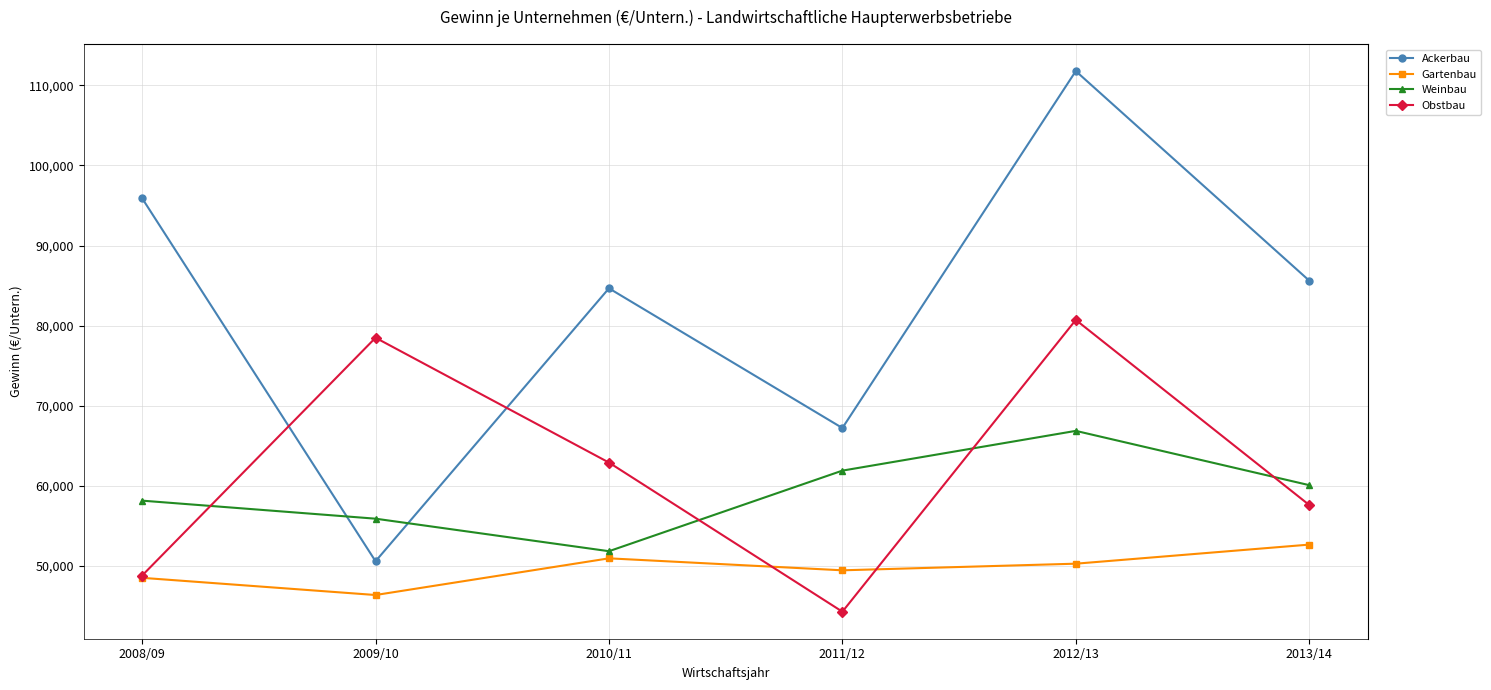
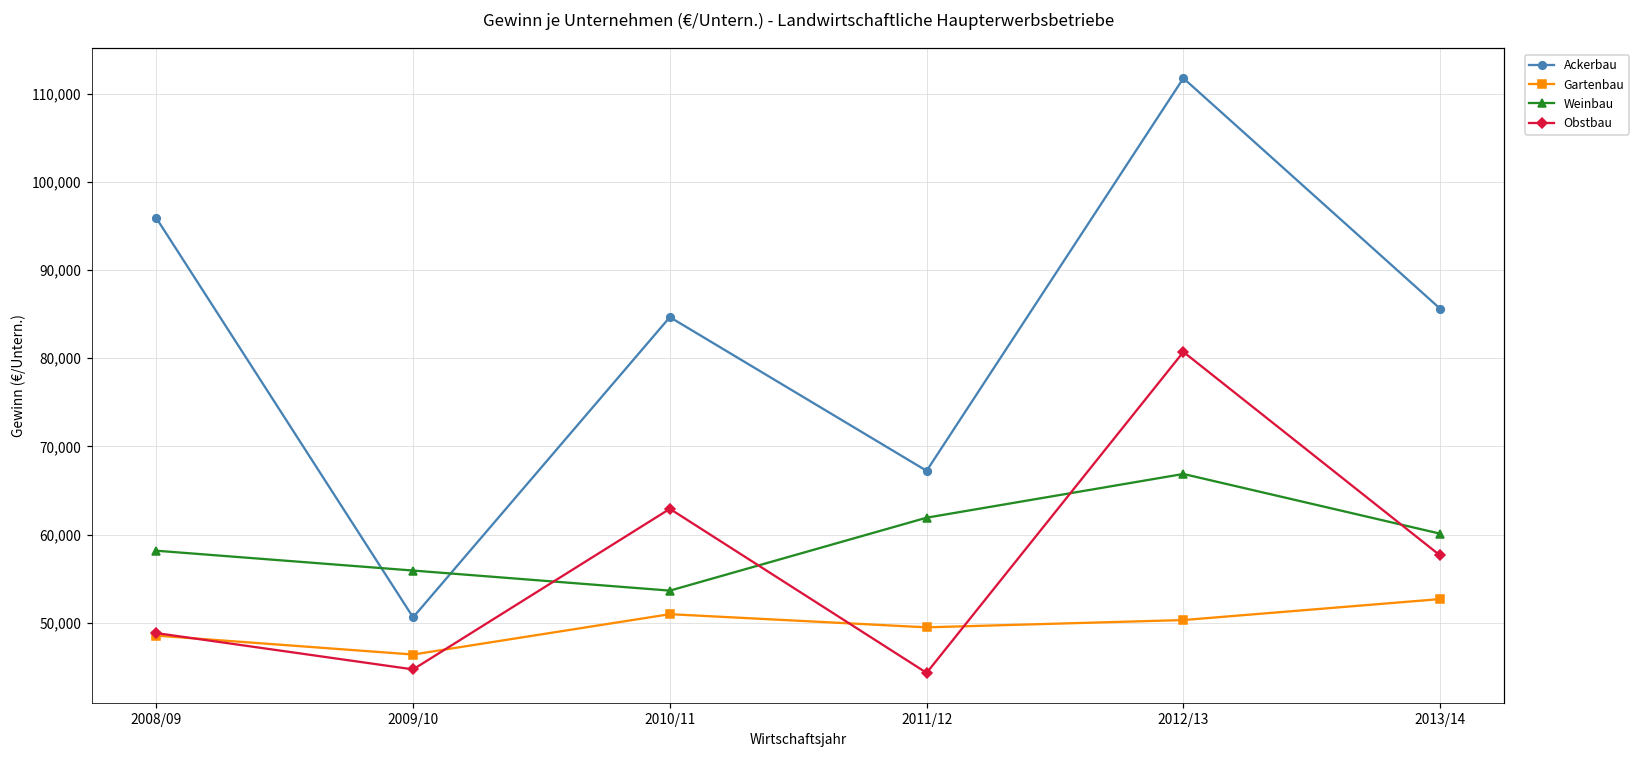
Obstbau, 2009/10: 78,000 -> 45,000
Weinbau, 2010/11: 52,000 -> 54,000
